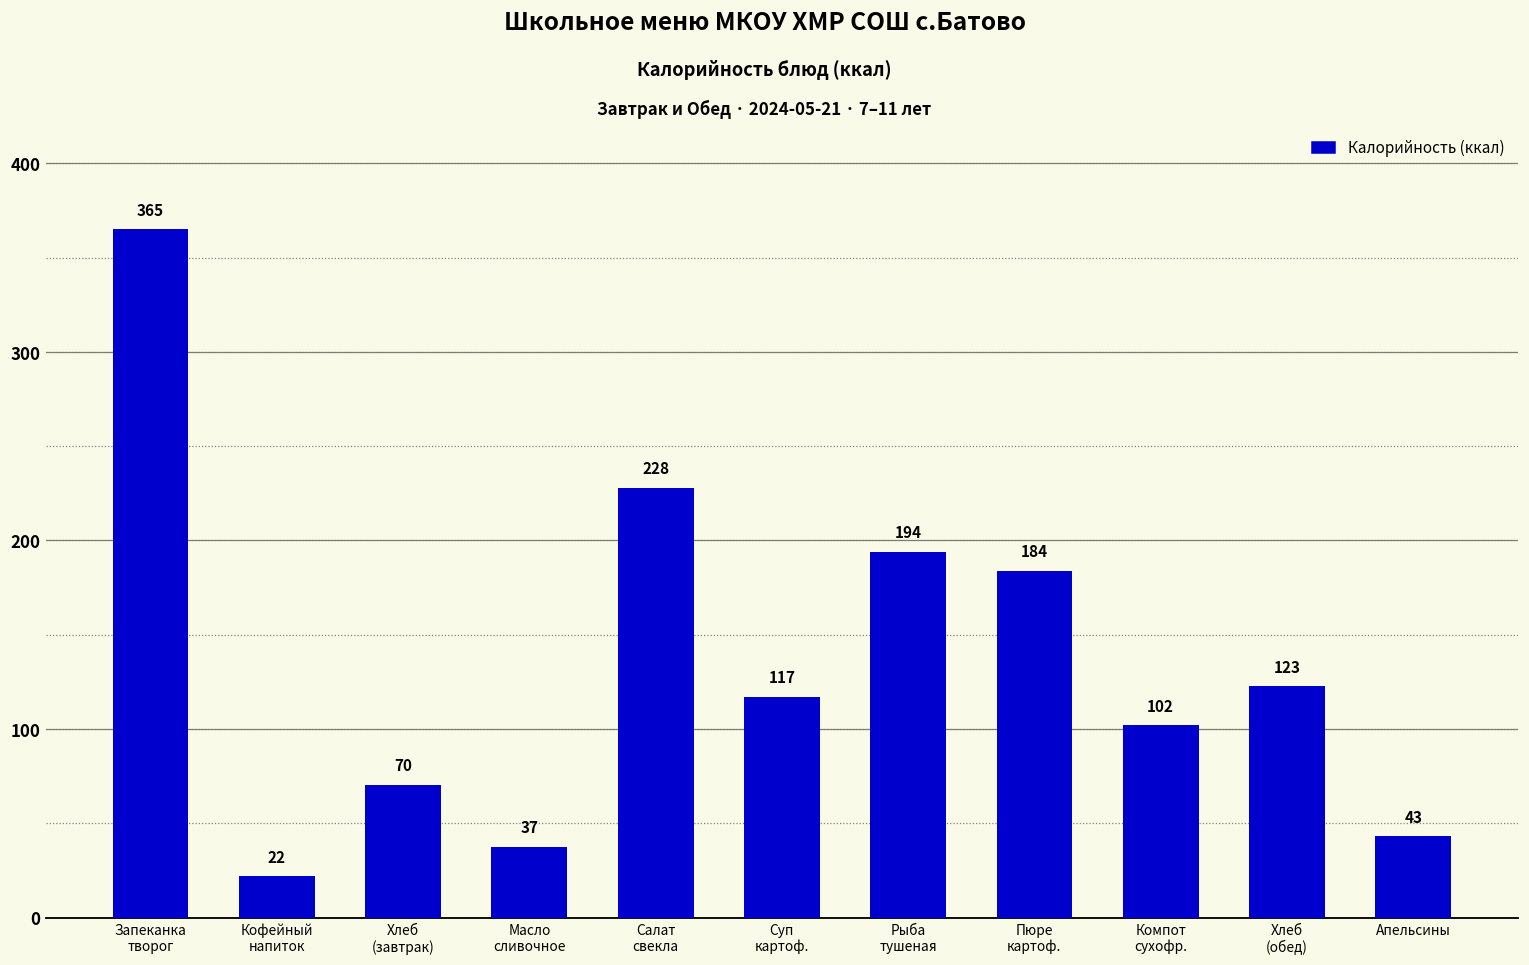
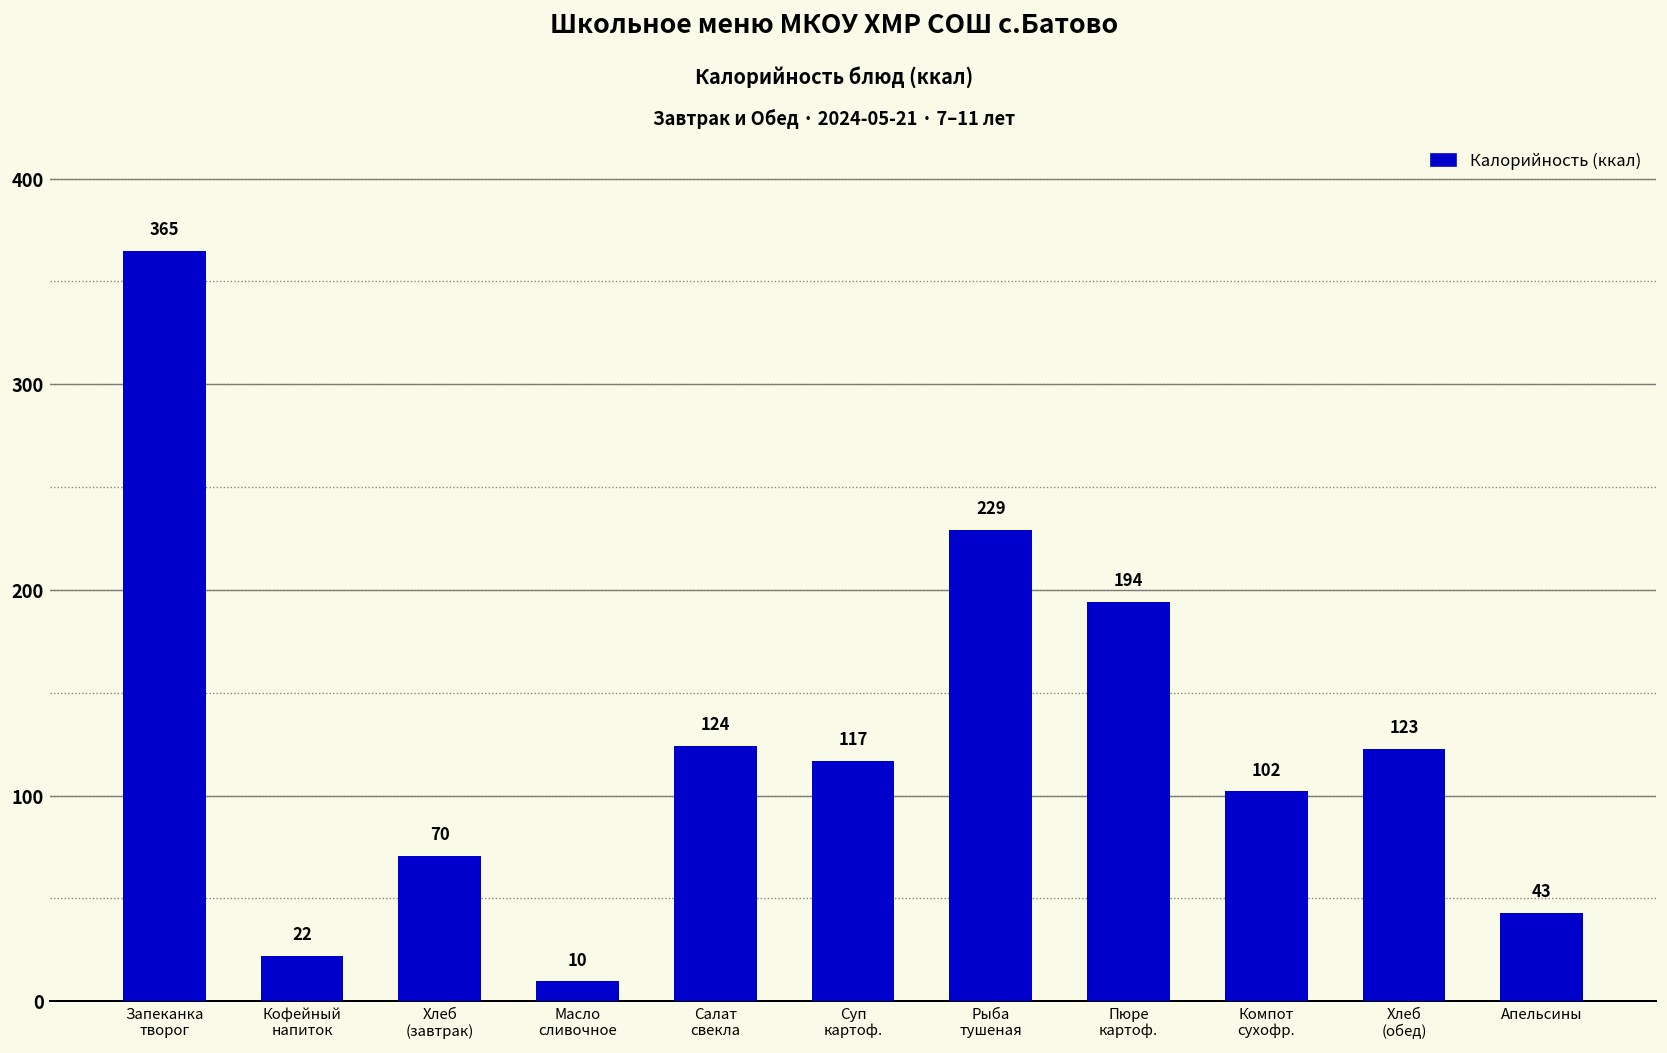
Масло сливочное: 37 -> 10
Салат свекла: 228 -> 124
Рыба тушеная: 194 -> 229
Пюре картоф.: 184 -> 194
